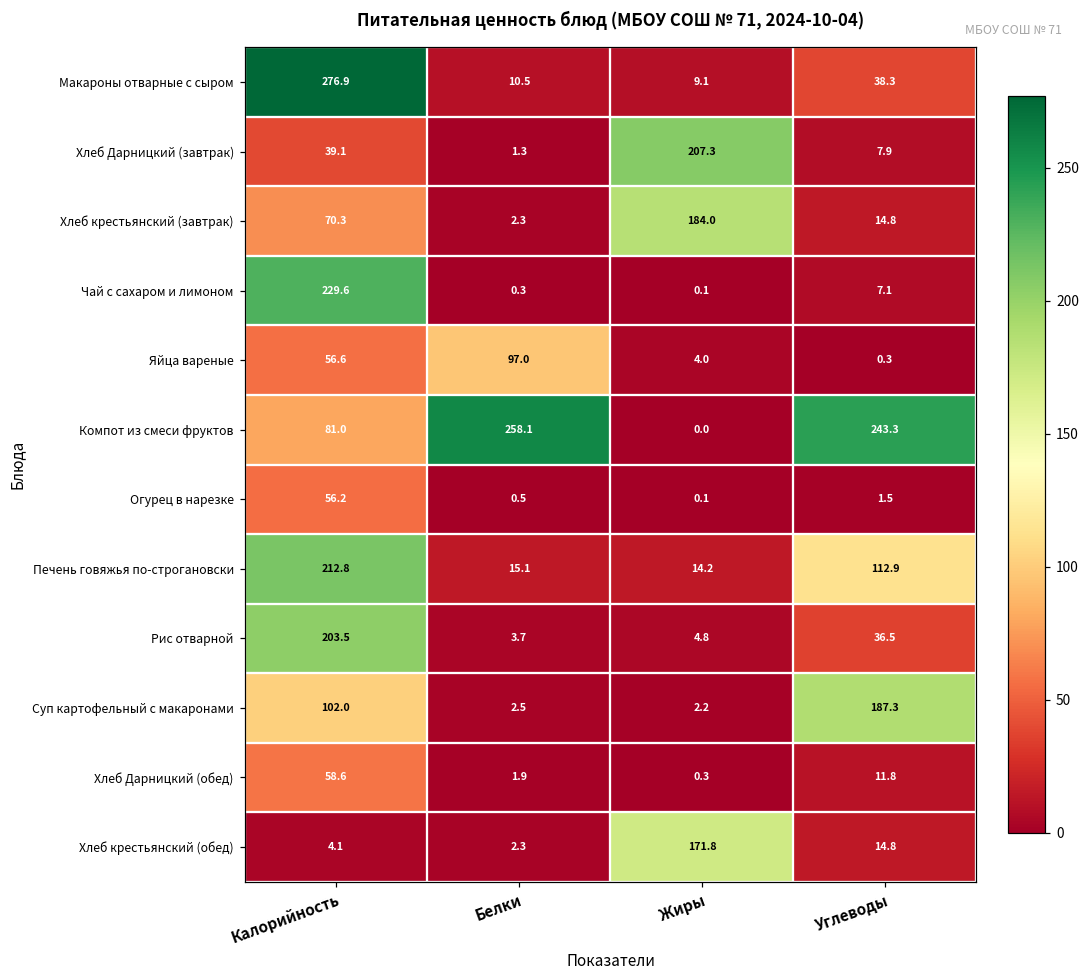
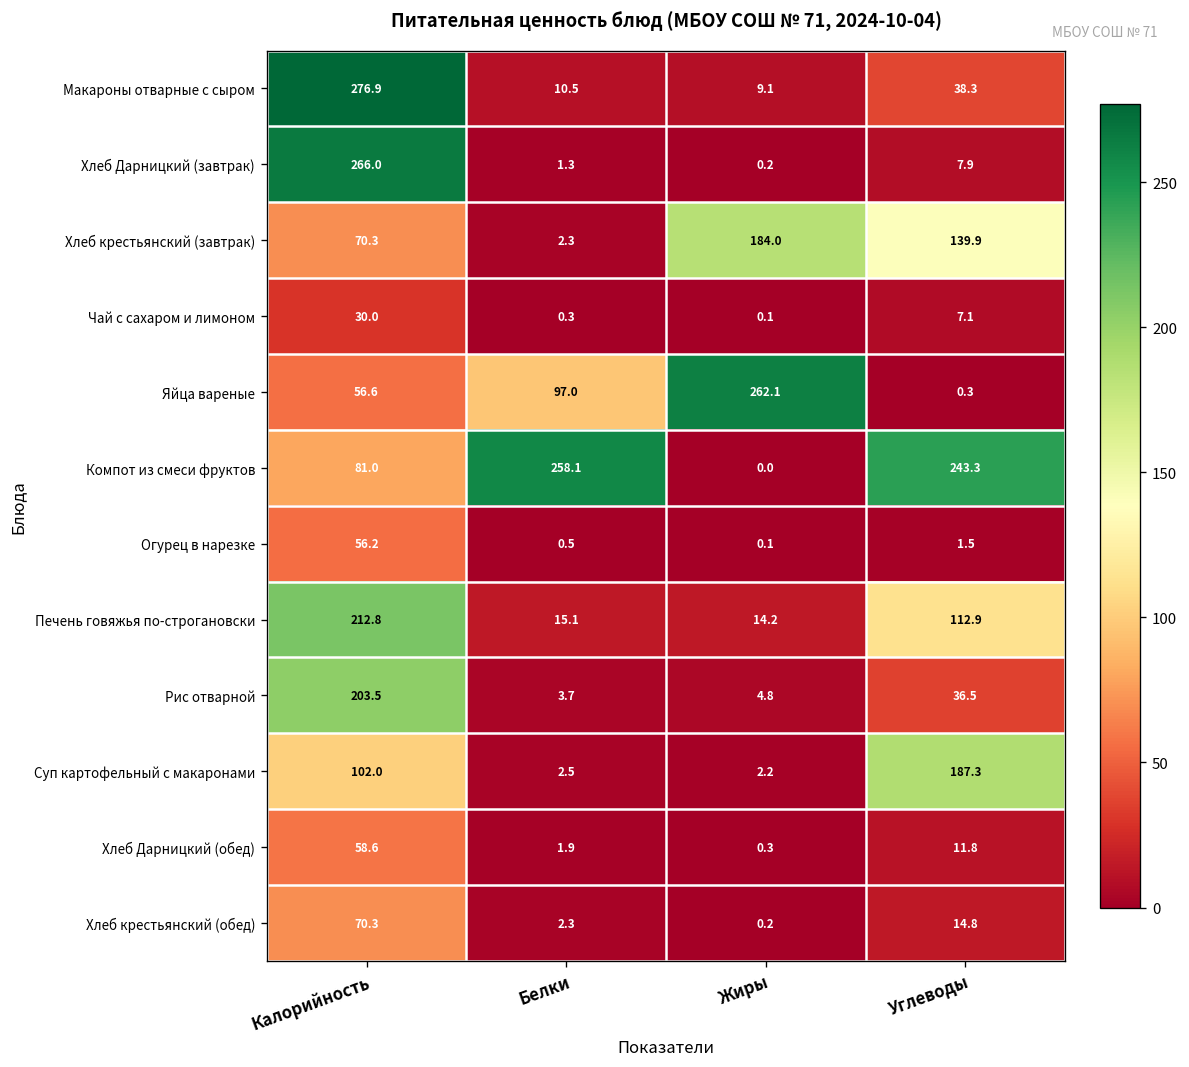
Хлеб Дарницкий (завтрак), Калорийность: 39.1 -> 266.0
Хлеб Дарницкий (завтрак), Жиры: 207.3 -> 0.2
Хлеб крестьянский (завтрак), Углеводы: 14.8 -> 139.9
Чай с сахаром и лимоном, Калорийность: 229.6 -> 30.0
Яйца вареные, Жиры: 4.0 -> 262.1
Хлеб крестьянский (обед), Калорийность: 4.1 -> 70.3
Хлеб крестьянский (обед), Жиры: 171.8 -> 0.2
